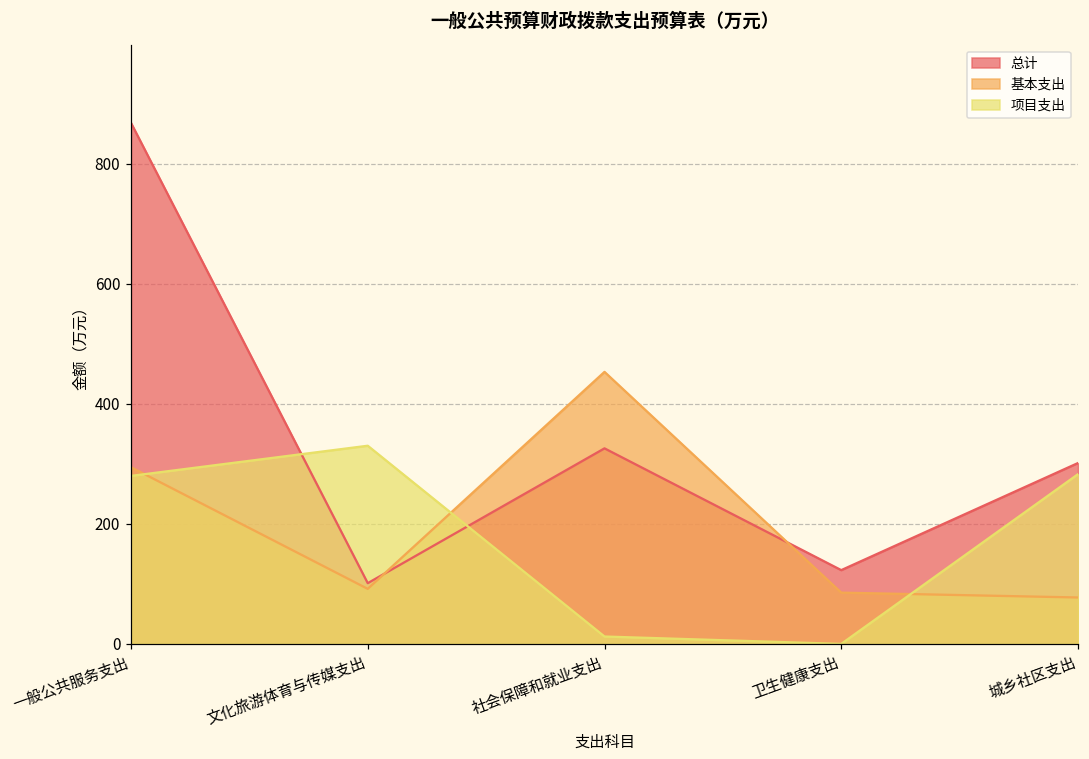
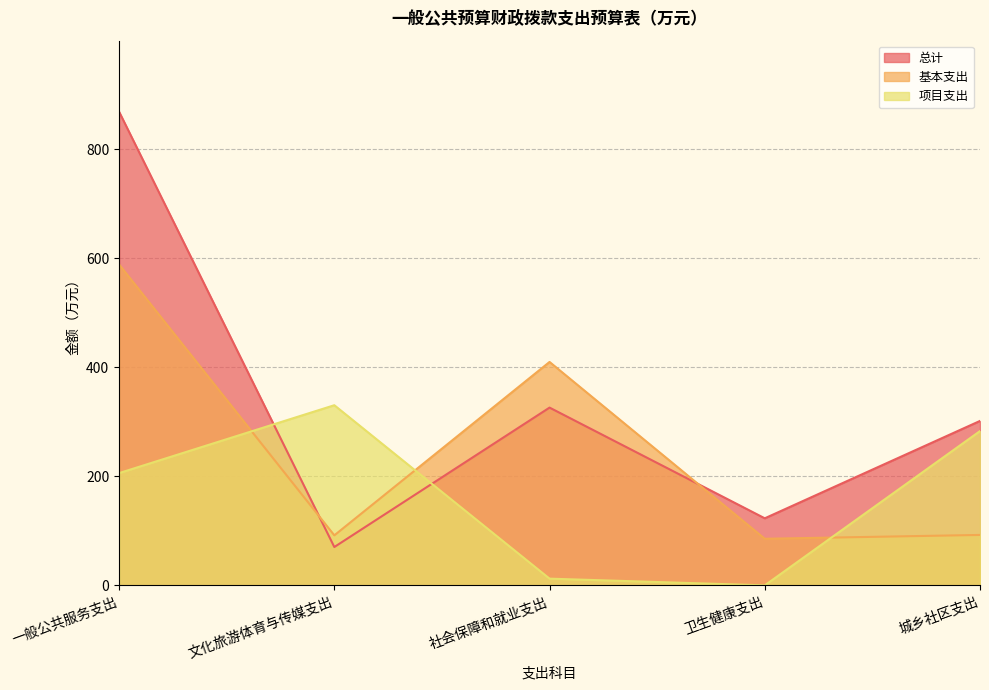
基本支出, 一般公共服务支出: 290 -> 590
项目支出, 一般公共服务支出: 280 -> 210
总计, 文化旅游体育与传媒支出: 100 -> 70
基本支出, 社会保障和就业支出: 450 -> 410
基本支出, 城乡社区支出: 80 -> 90
